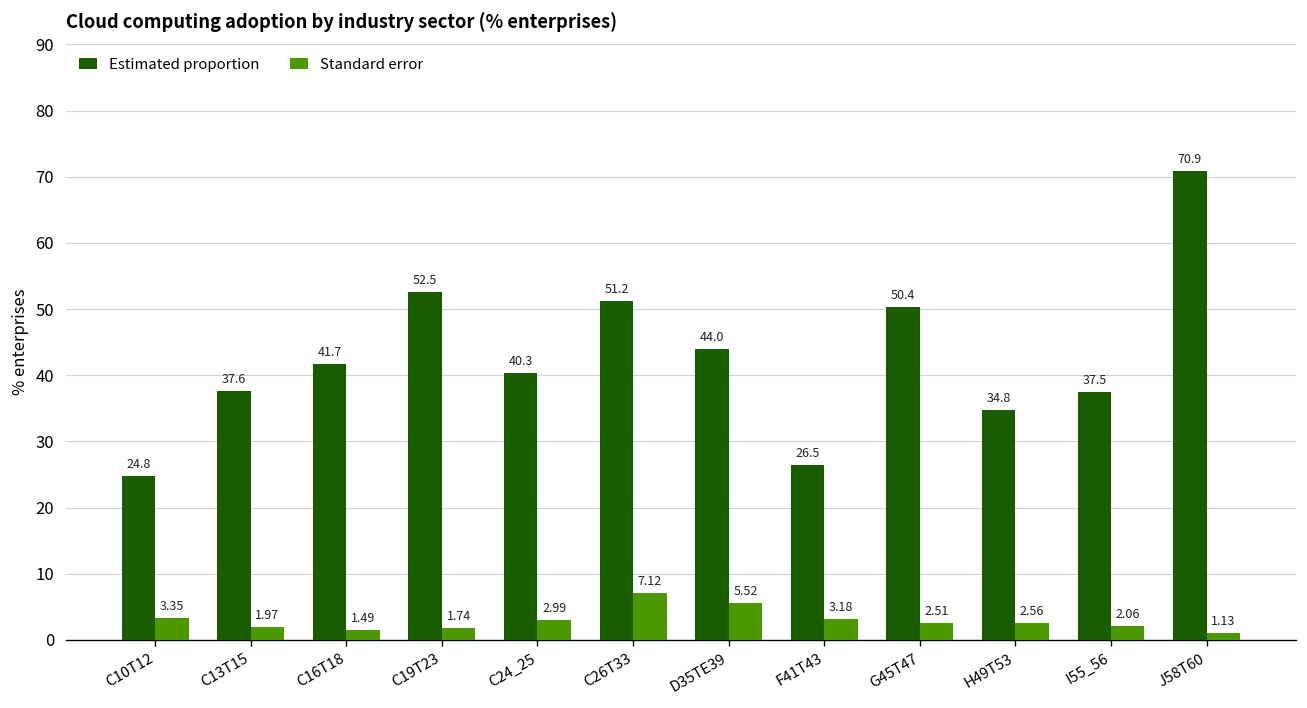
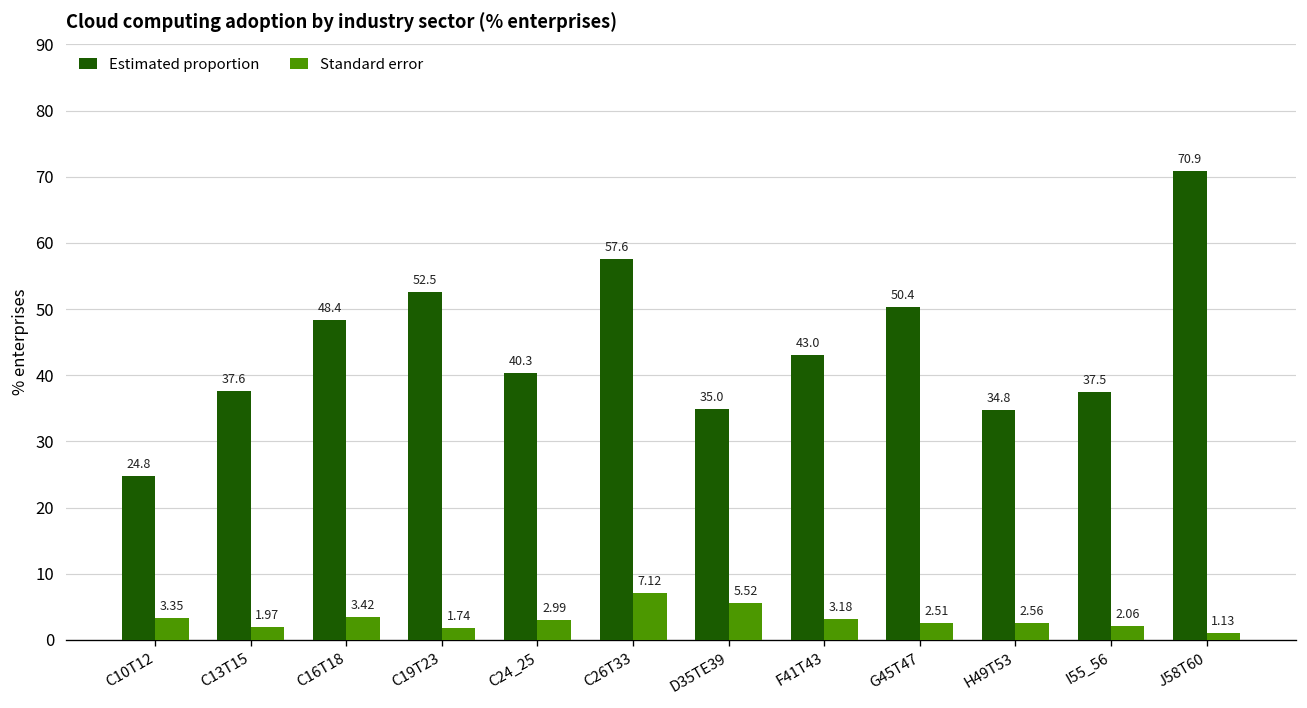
Estimated proportion, C16T18: 41.7 -> 48.4
Standard error, C16T18: 1.49 -> 3.42
Estimated proportion, C26T33: 51.2 -> 57.6
Estimated proportion, D35TE39: 44.0 -> 35.0
Estimated proportion, F41T43: 26.5 -> 43.0
